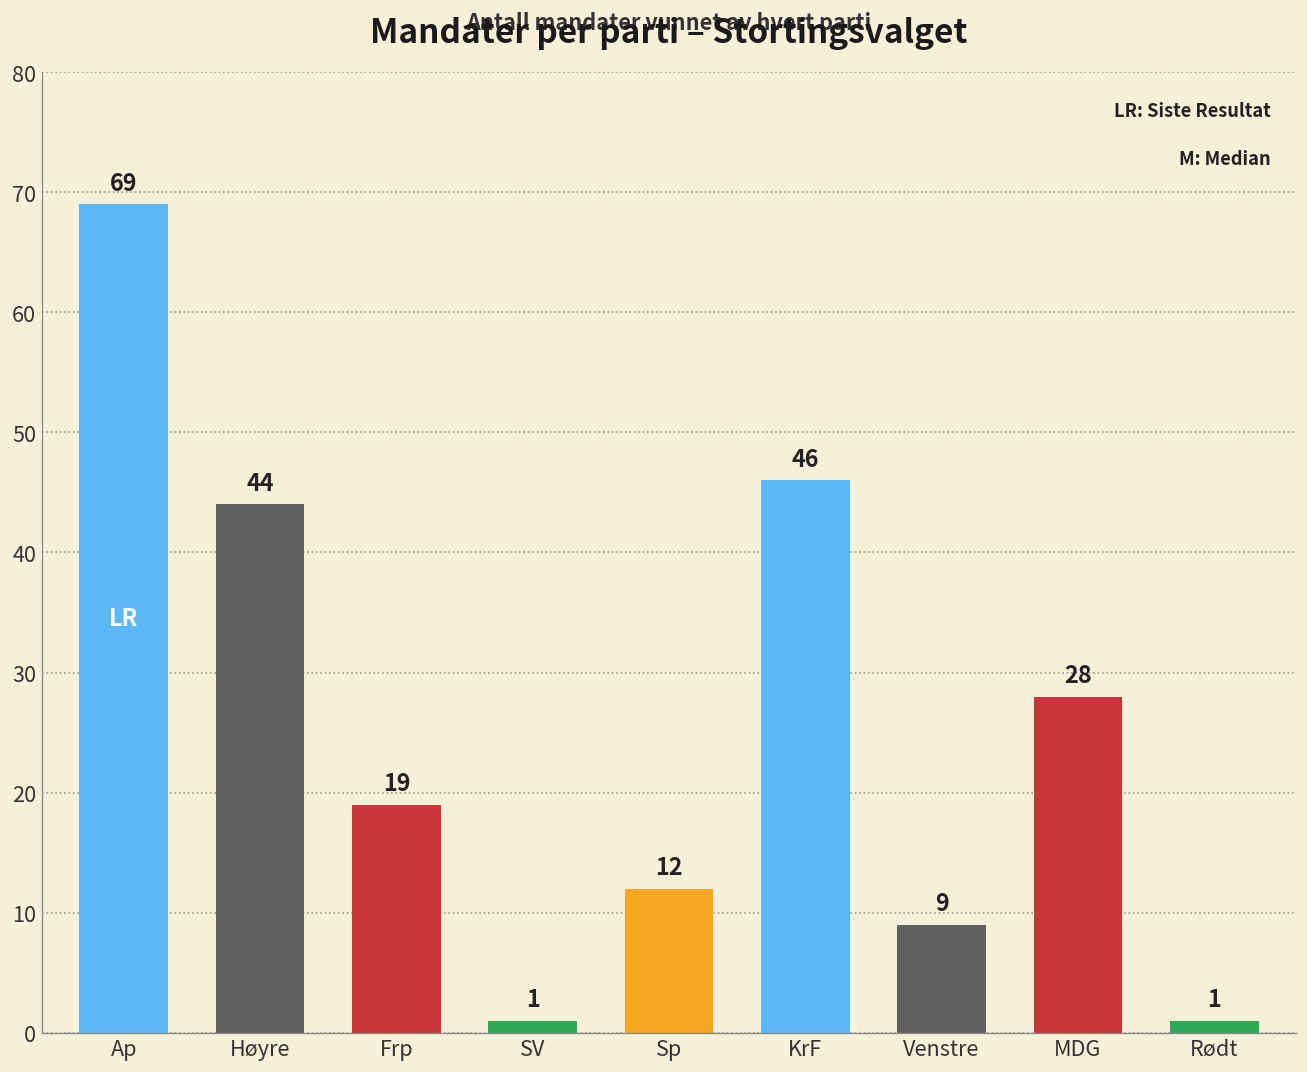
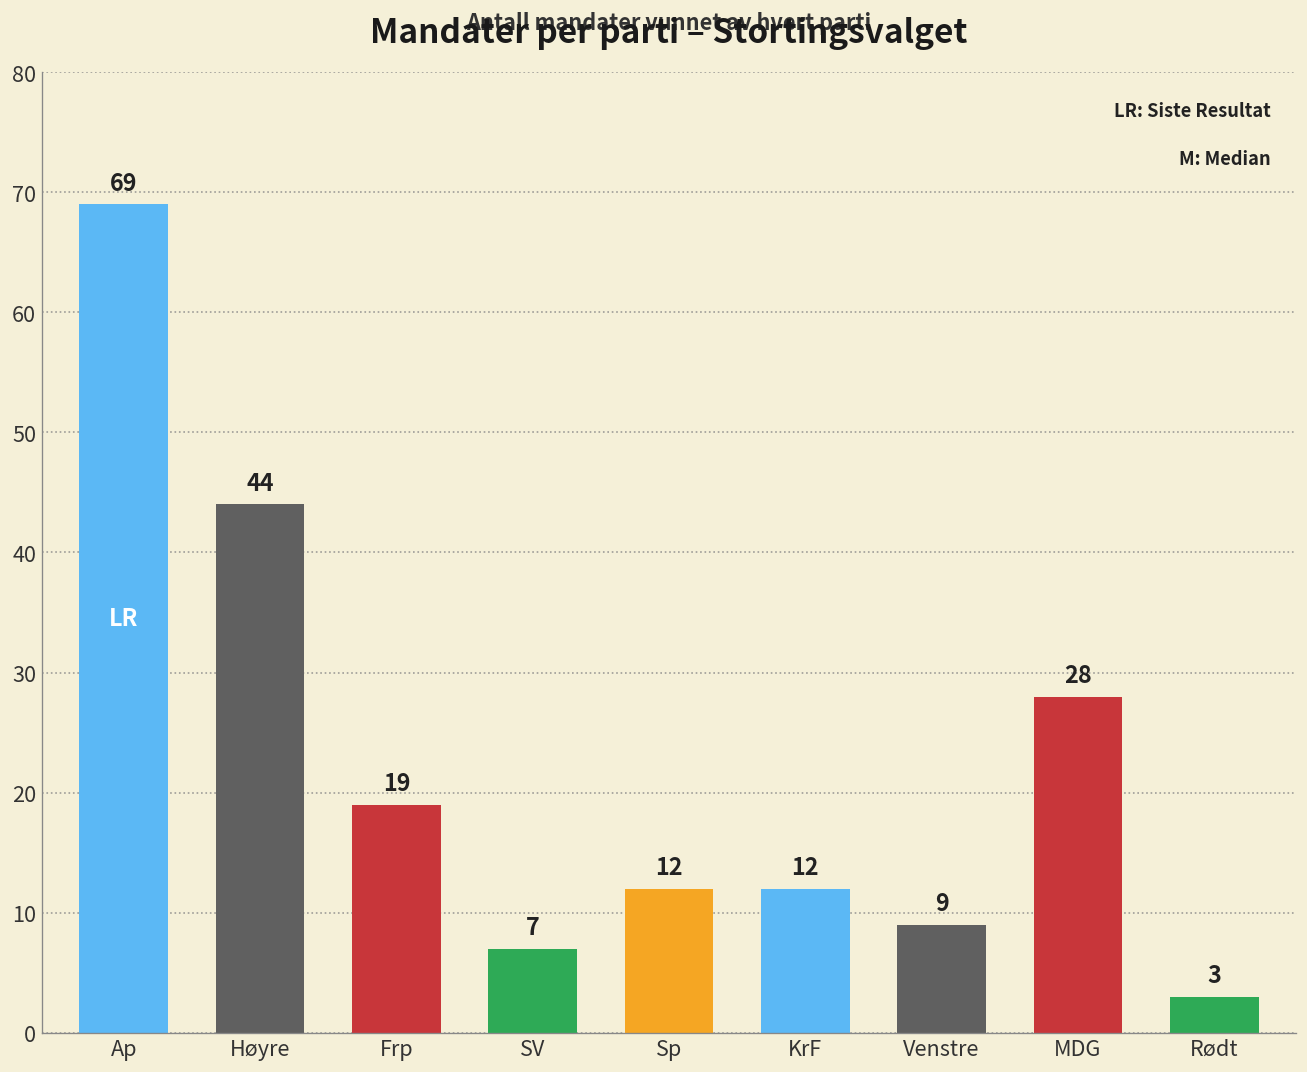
SV: 1 -> 7
KrF: 46 -> 12
Rødt: 1 -> 3
